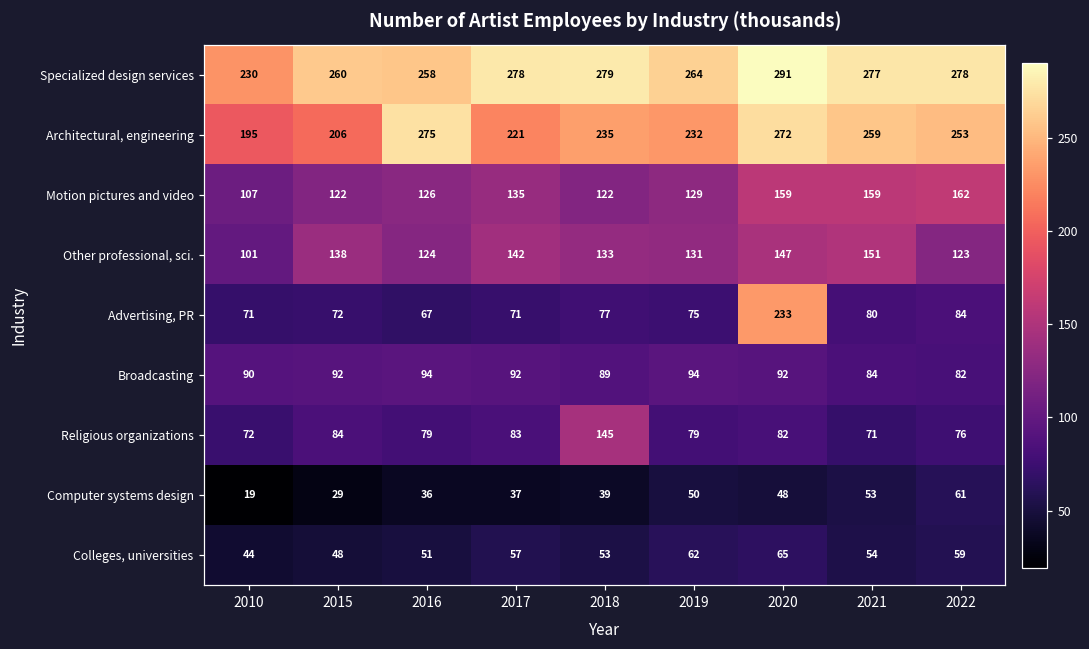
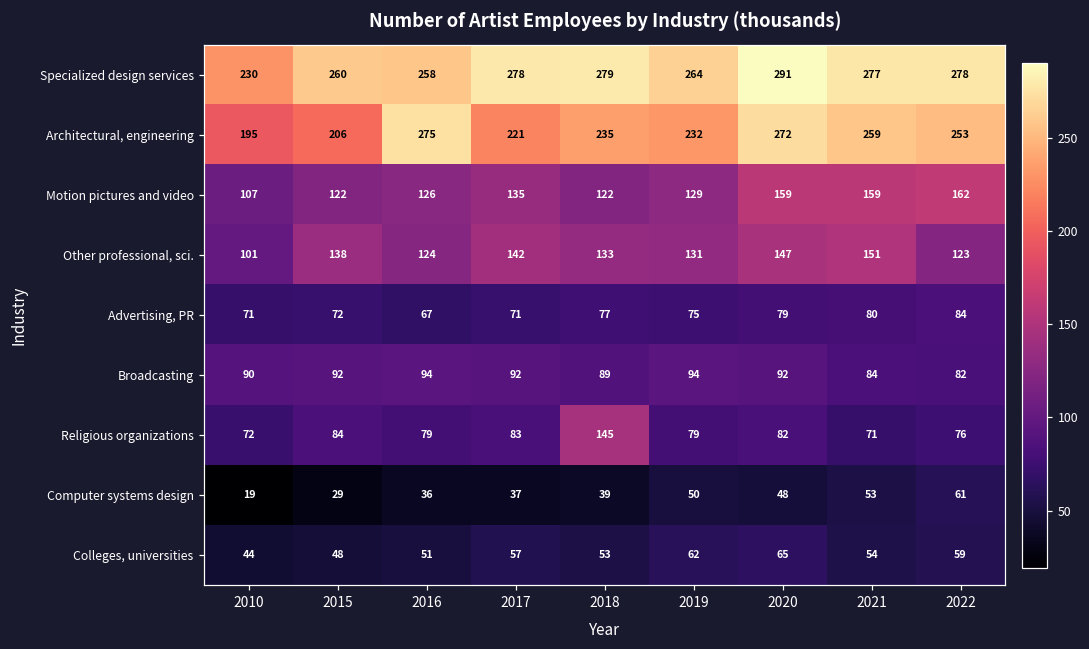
Advertising, PR, 2020: 233 -> 79
